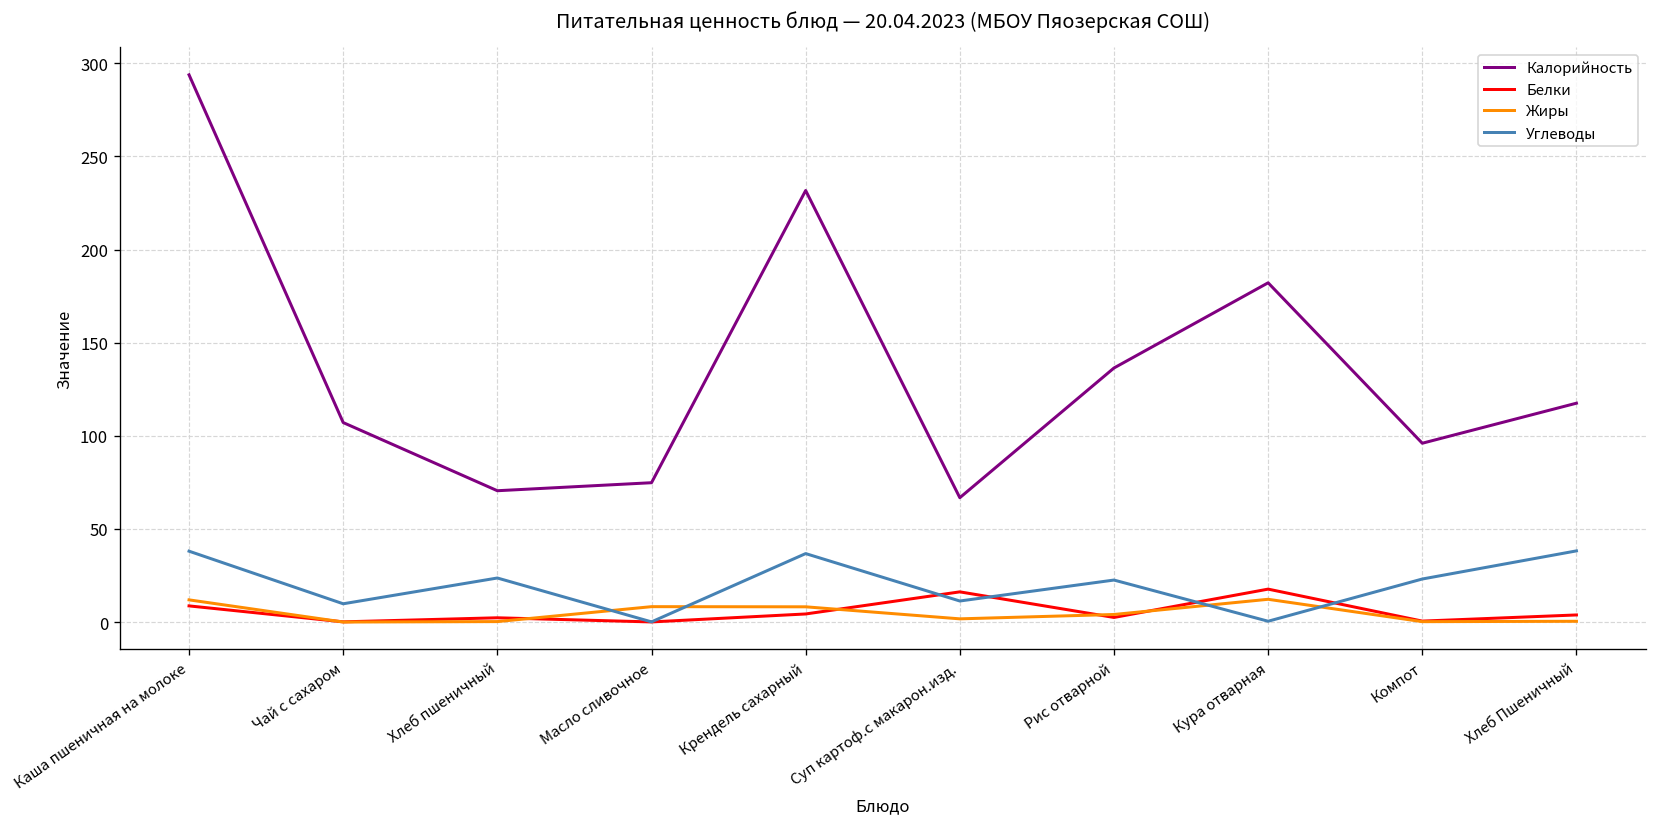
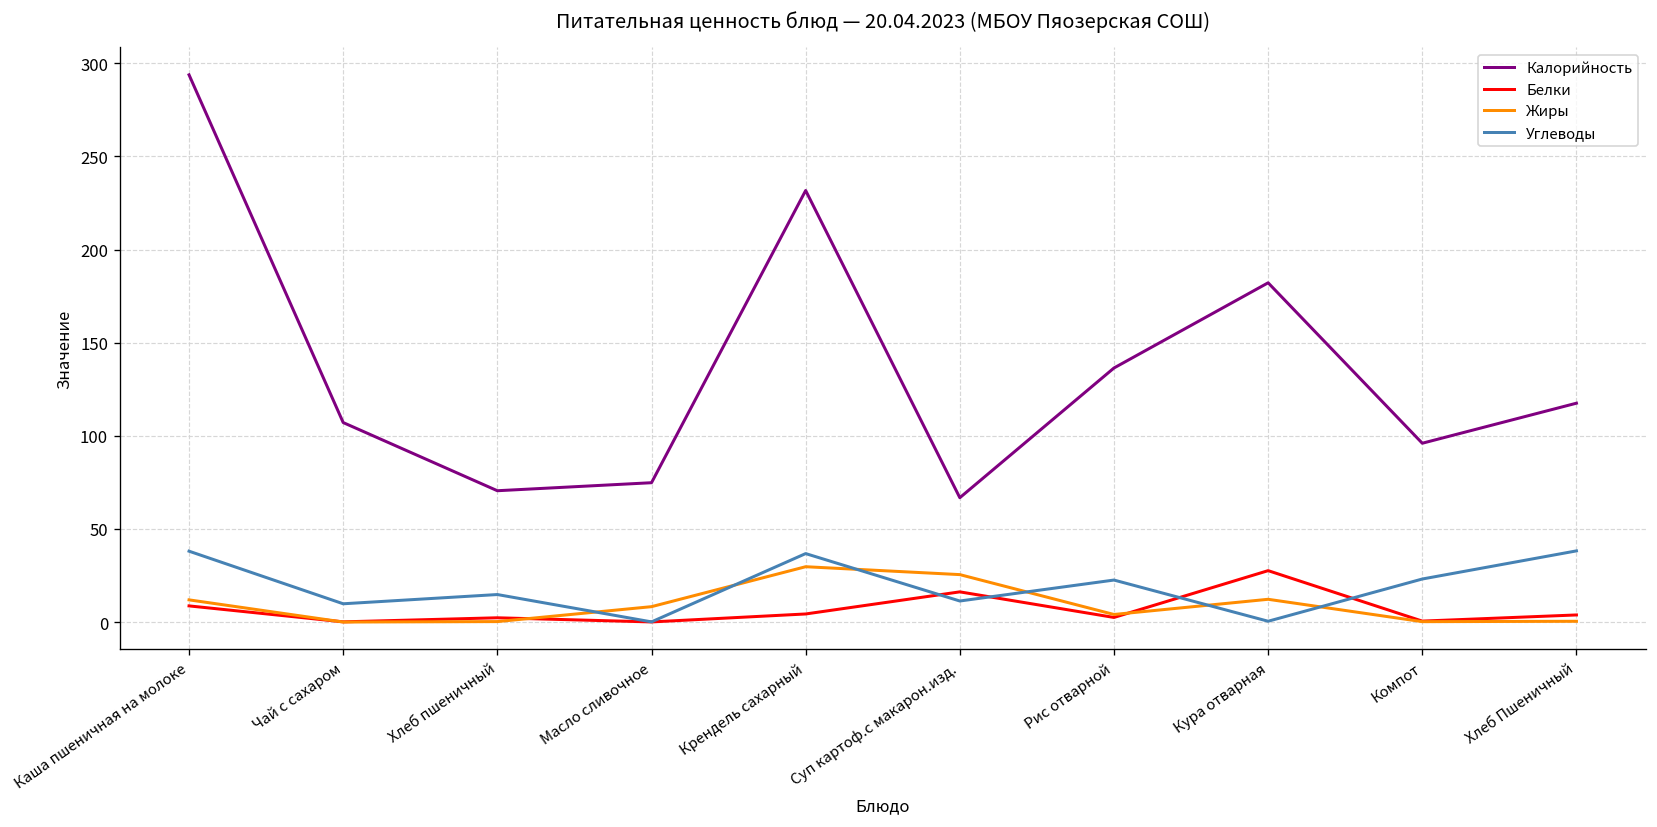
Углеводы, Хлеб пшеничный: 24 -> 15
Жиры, Крендель сахарный: 8 -> 30
Жиры, Суп картоф.с макарон.изд.: 2 -> 25
Белки, Кура отварная: 18 -> 28
